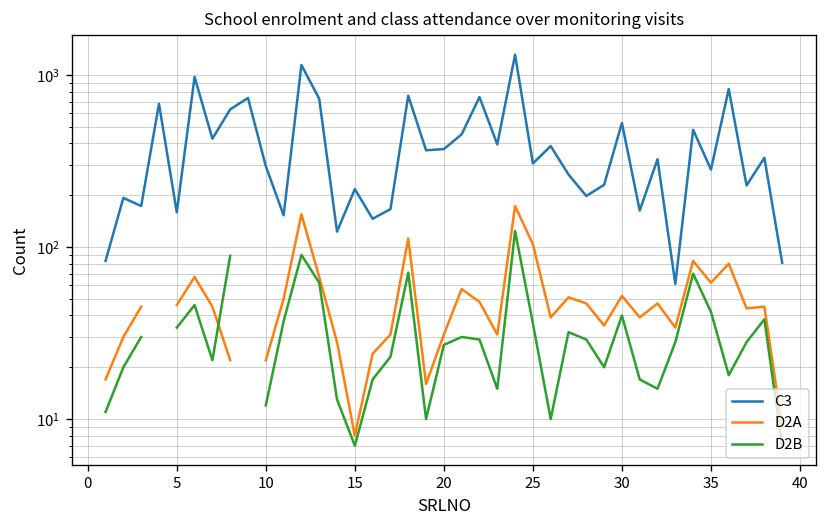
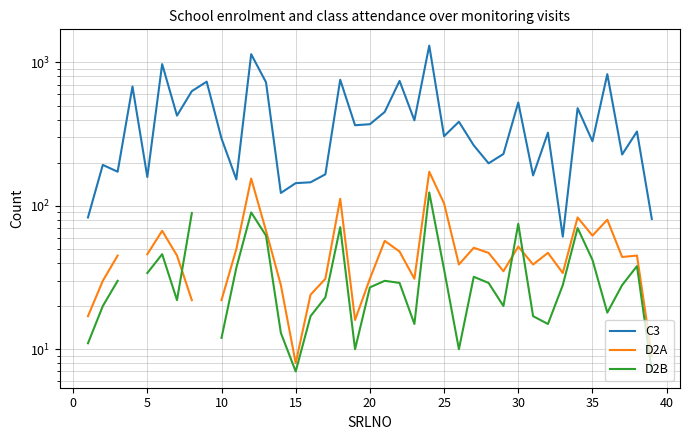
C3, 15: 220 -> 140
D2B, 30: 40 -> 80
